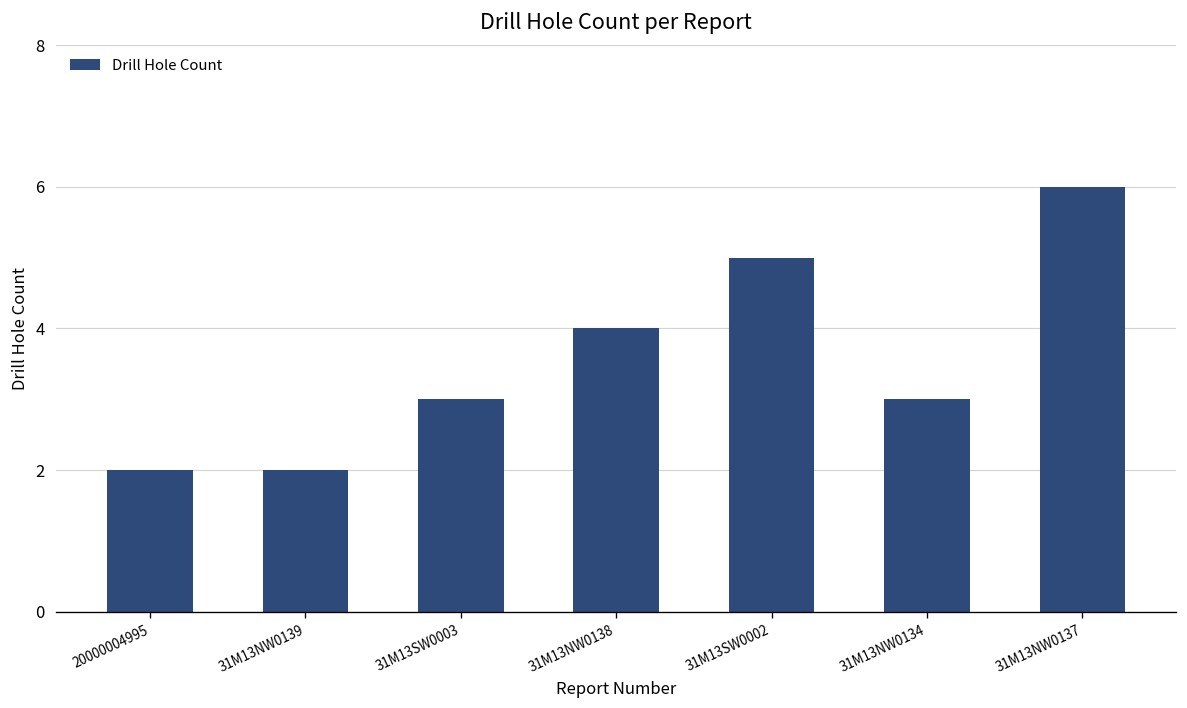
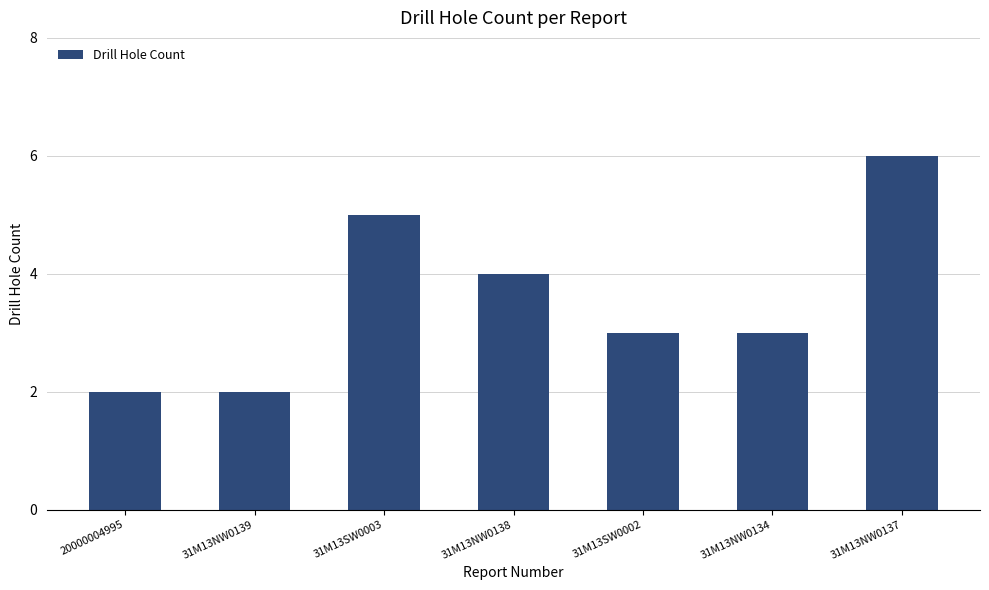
31M13SW0003: 3 -> 5
31M13SW0002: 5 -> 3
